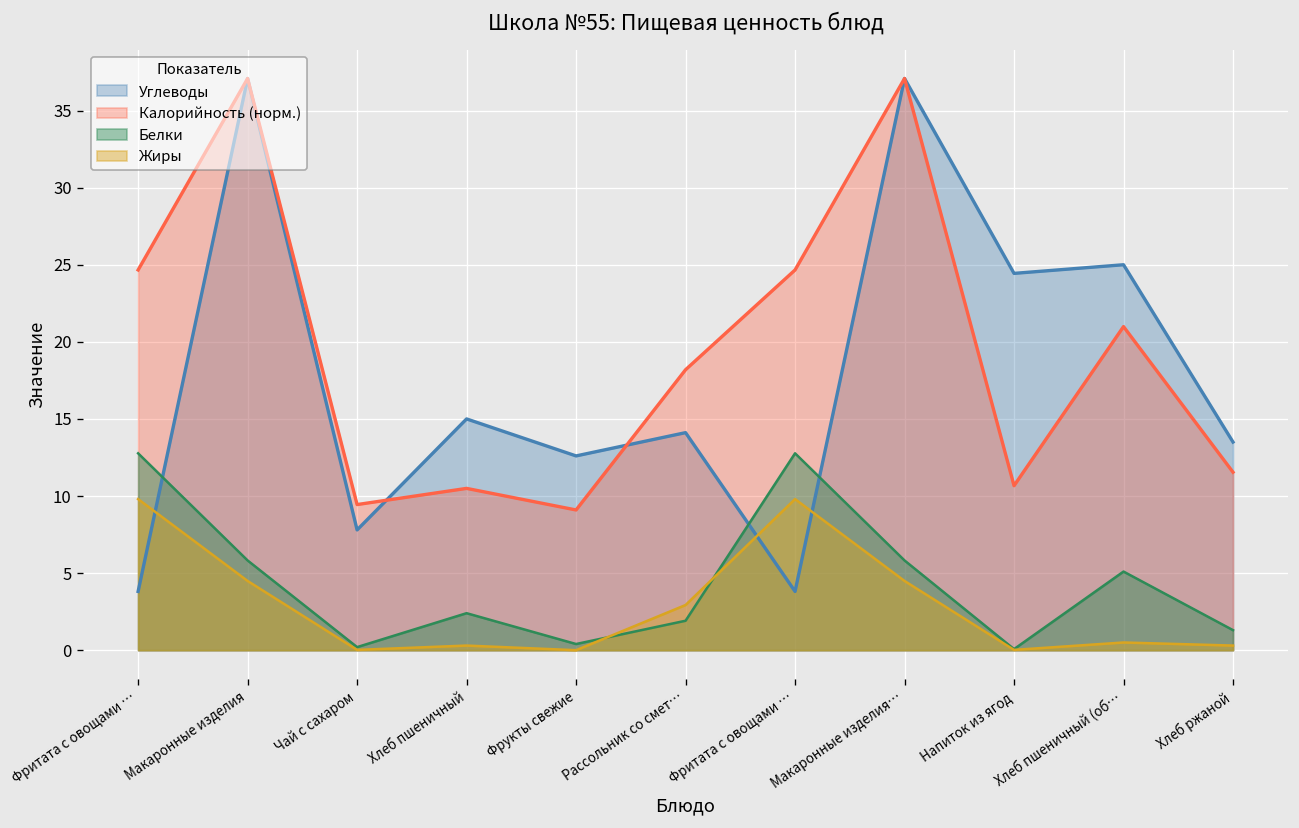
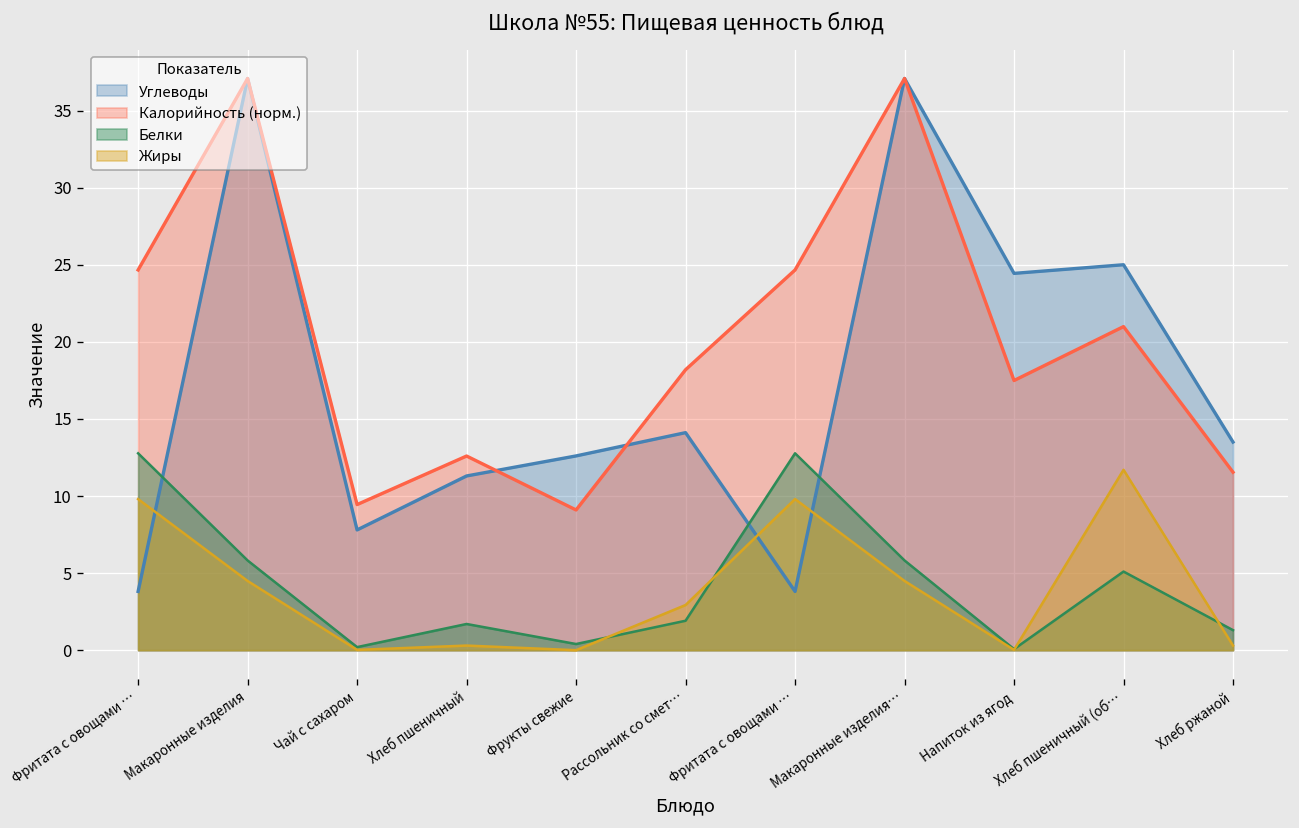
Углеводы, Хлеб пшеничный: 15.0 -> 11.3
Калорийность (норм.), Хлеб пшеничный: 10.5 -> 12.6
Белки, Хлеб пшеничный: 2.4 -> 1.7
Калорийность (норм.), Напиток из ягод: 10.7 -> 17.5
Жиры, Хлеб пшеничный (об…: 0.5 -> 11.7
